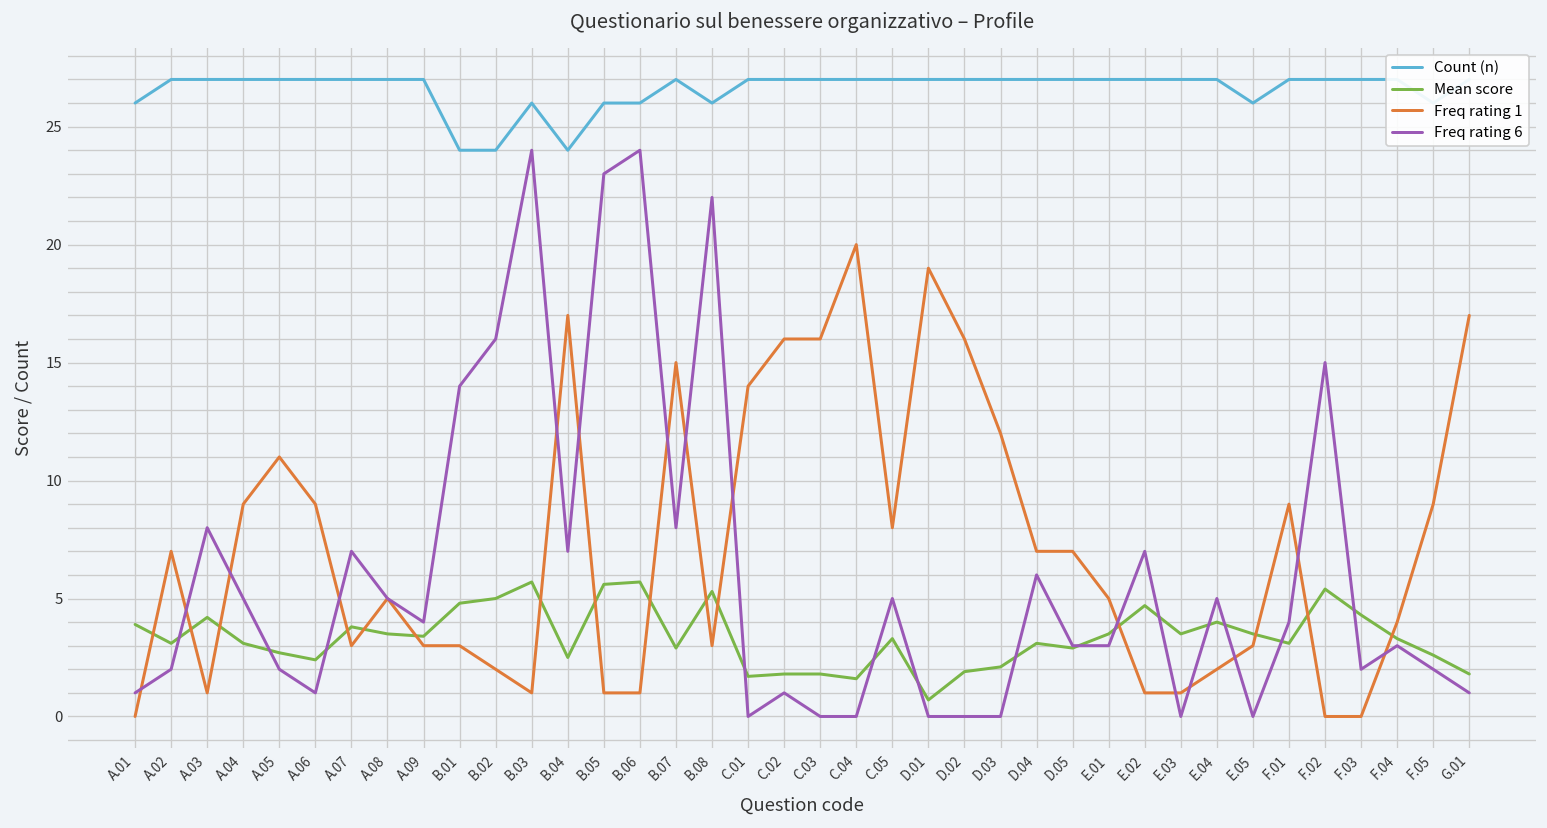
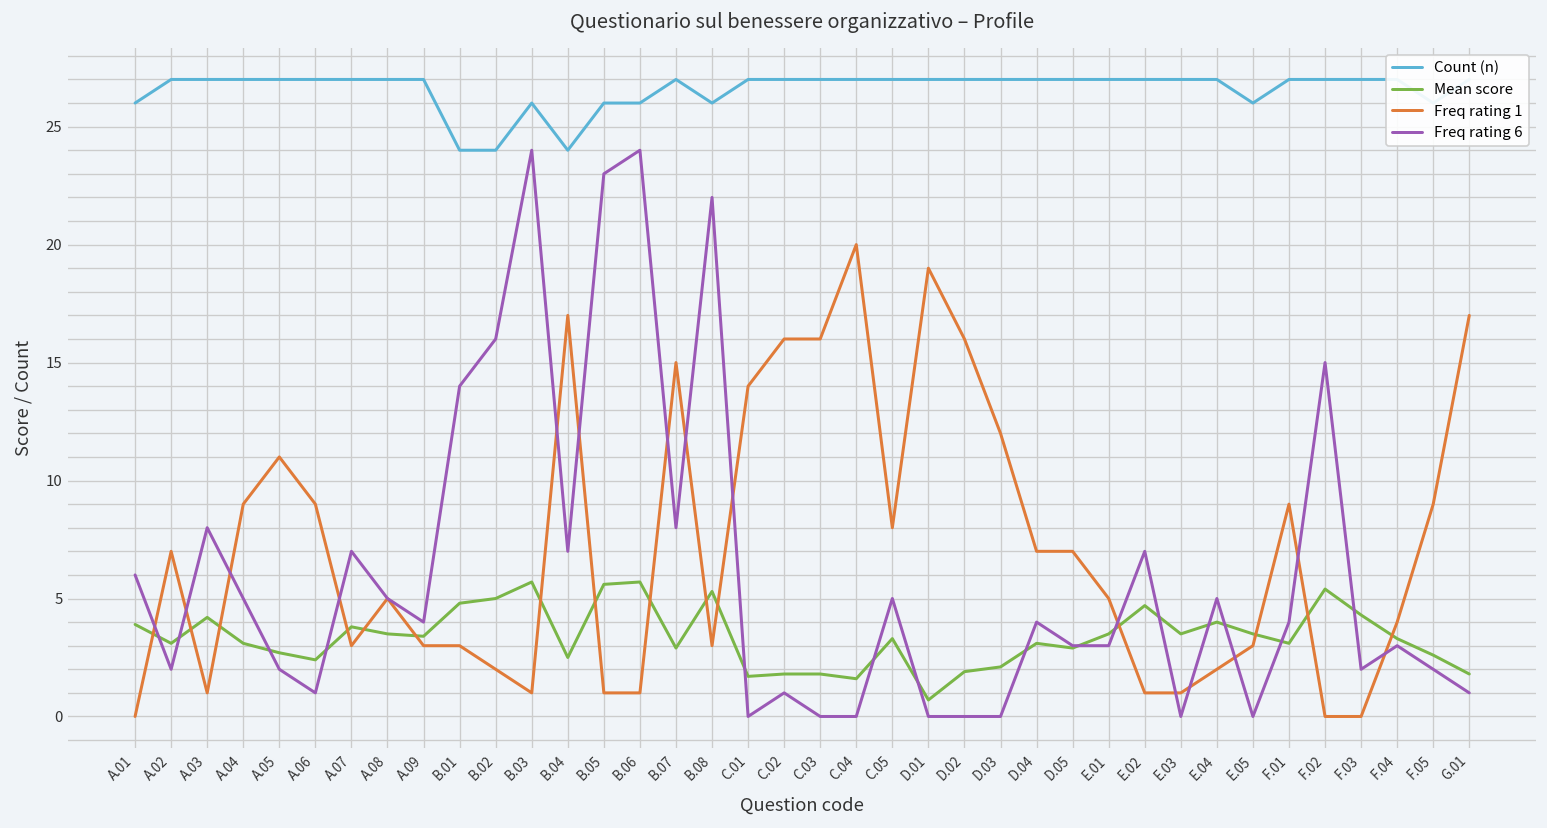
Freq rating 6, A.01: 1 -> 6
Freq rating 6, D.04: 6 -> 4
